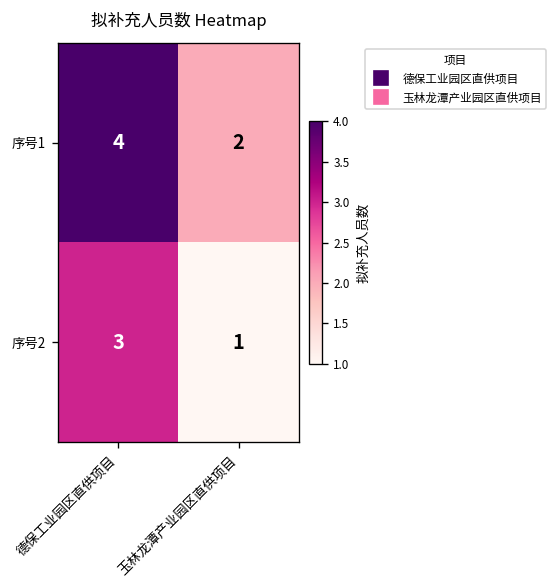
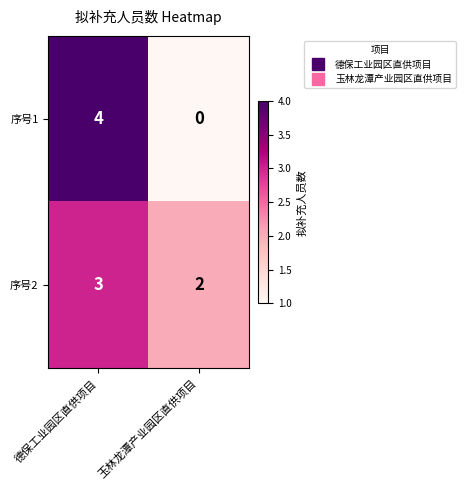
序号1, 玉林龙潭产业园区直供项目: 2 -> 0
序号2, 玉林龙潭产业园区直供项目: 1 -> 2
